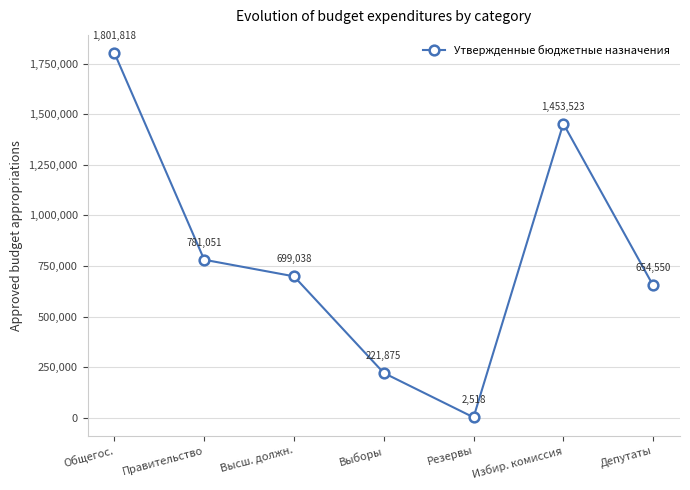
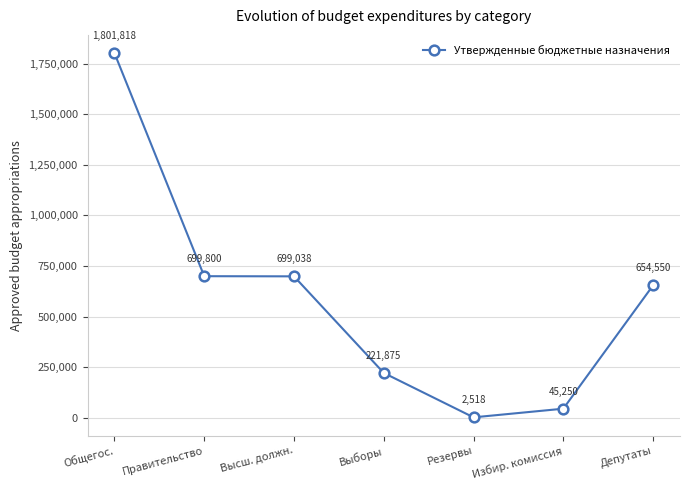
Правительство: 781,051 -> 699,800
Избир. комиссия: 1,453,523 -> 45,250
